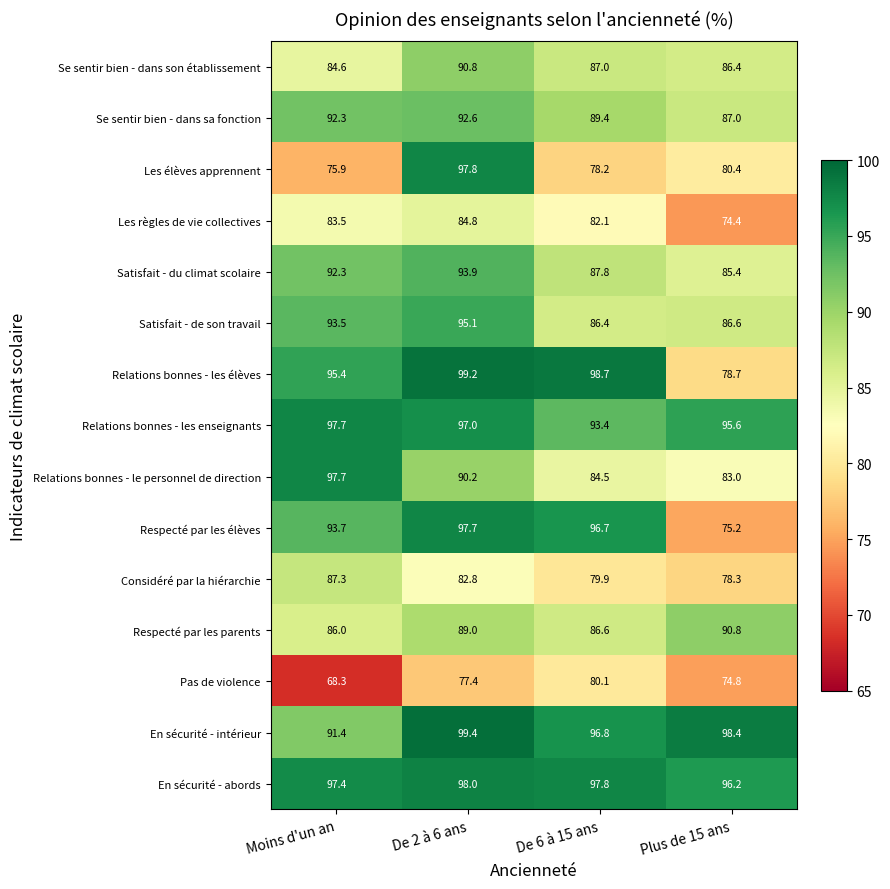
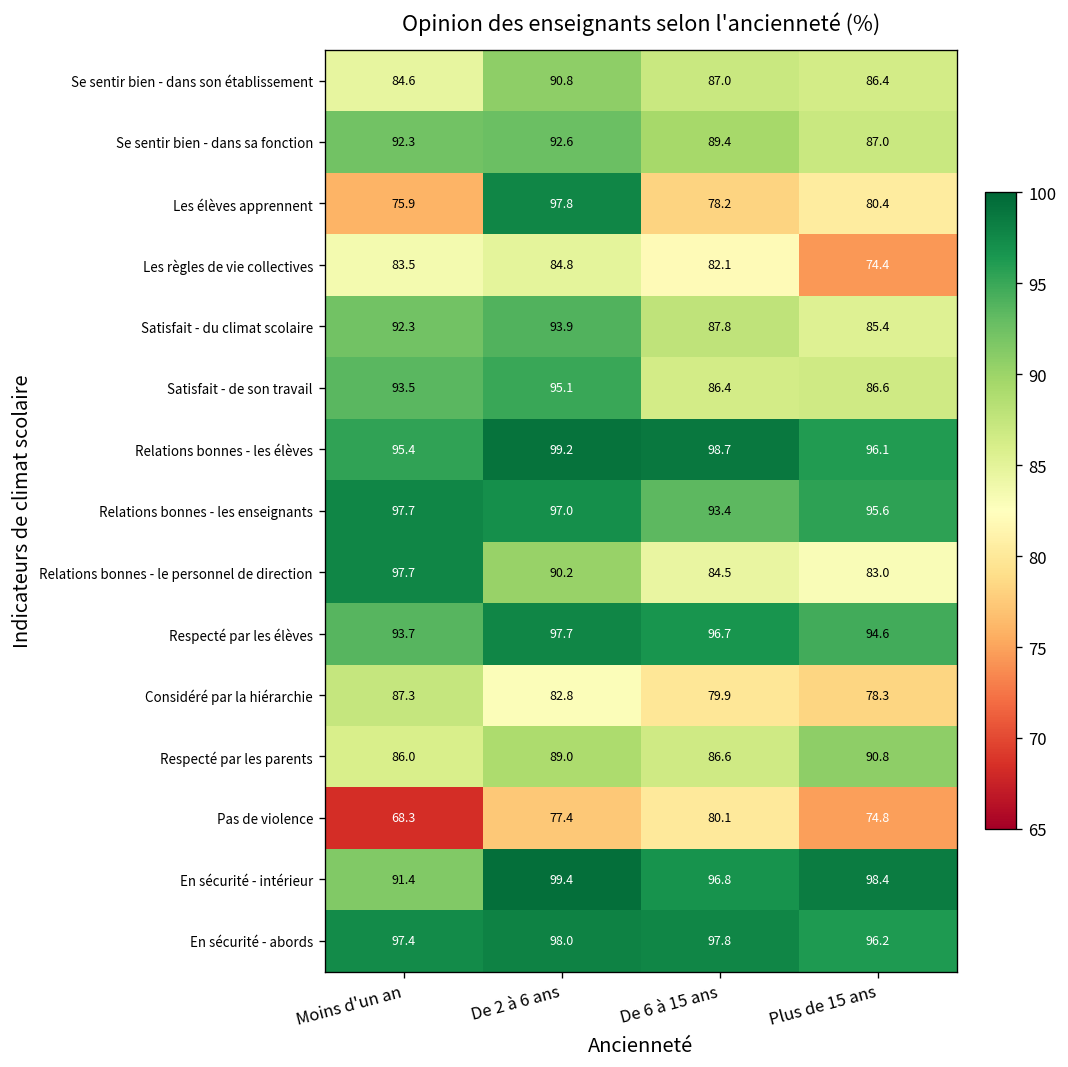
Relations bonnes - les élèves, Plus de 15 ans: 78.7 -> 96.1
Respecté par les élèves, Plus de 15 ans: 75.2 -> 94.6
